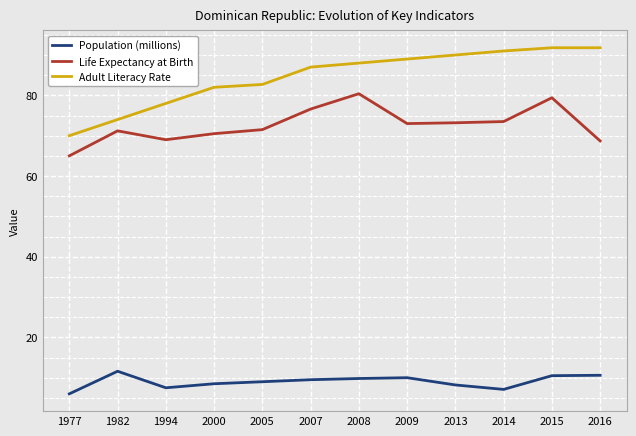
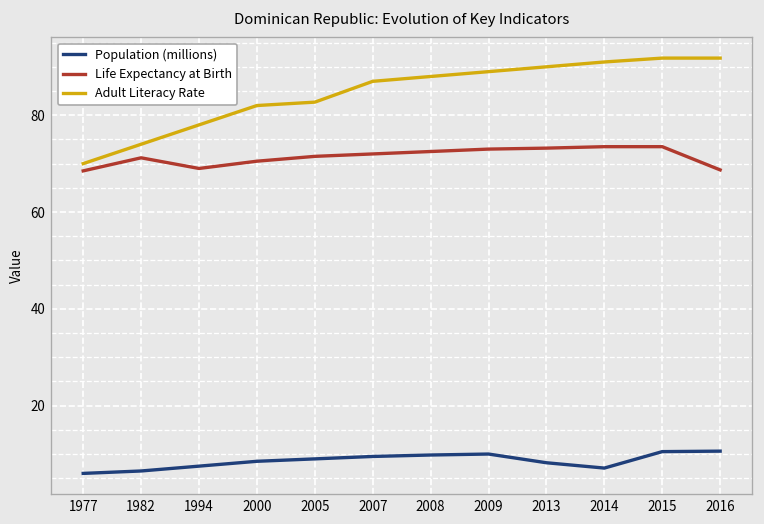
Life Expectancy at Birth, 1977: 65 -> 69
Population (millions), 1982: 12 -> 7
Life Expectancy at Birth, 2007: 77 -> 72
Life Expectancy at Birth, 2008: 80 -> 73
Life Expectancy at Birth, 2015: 79 -> 74
